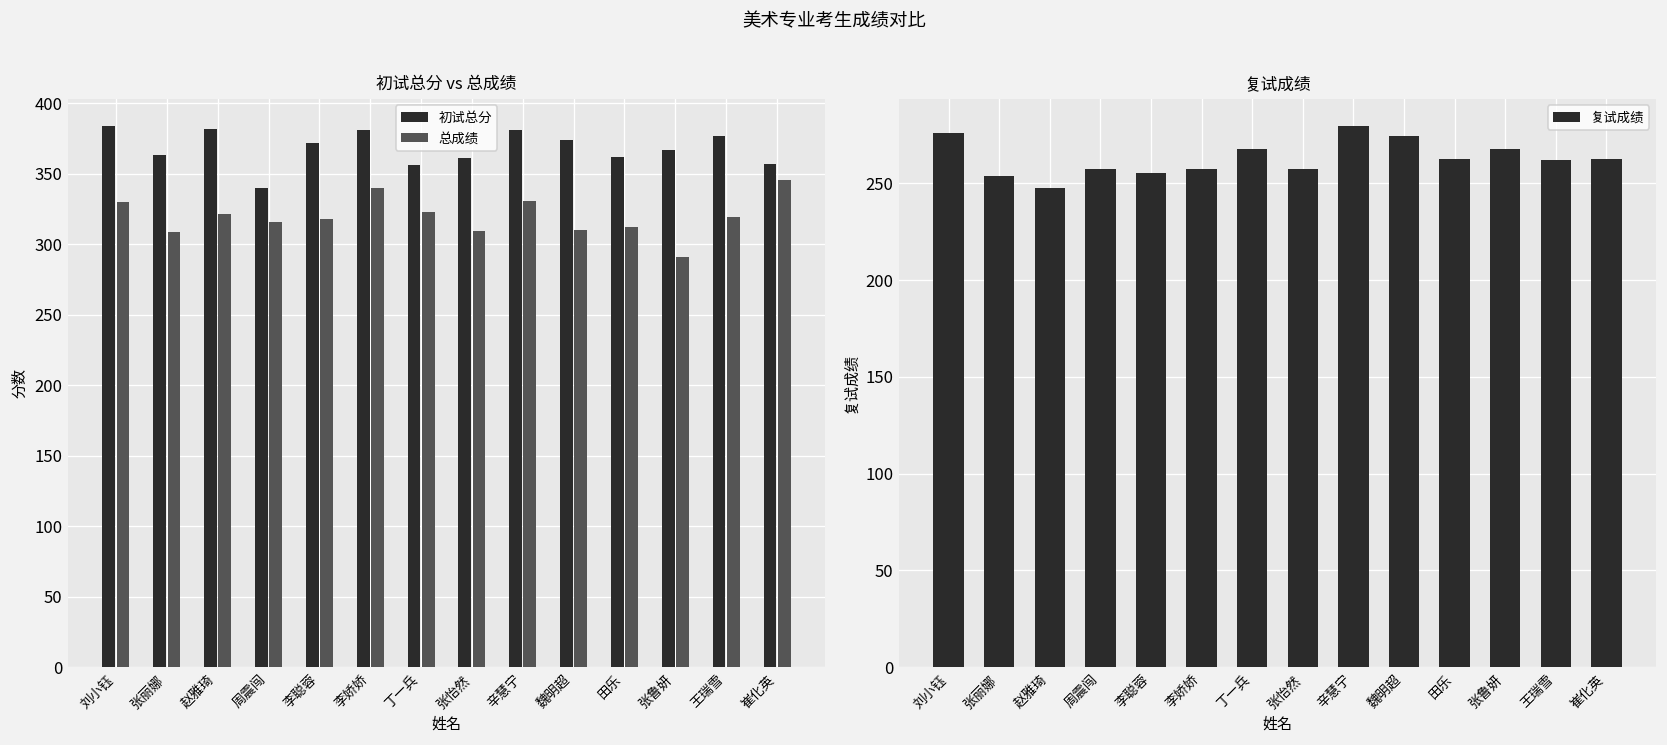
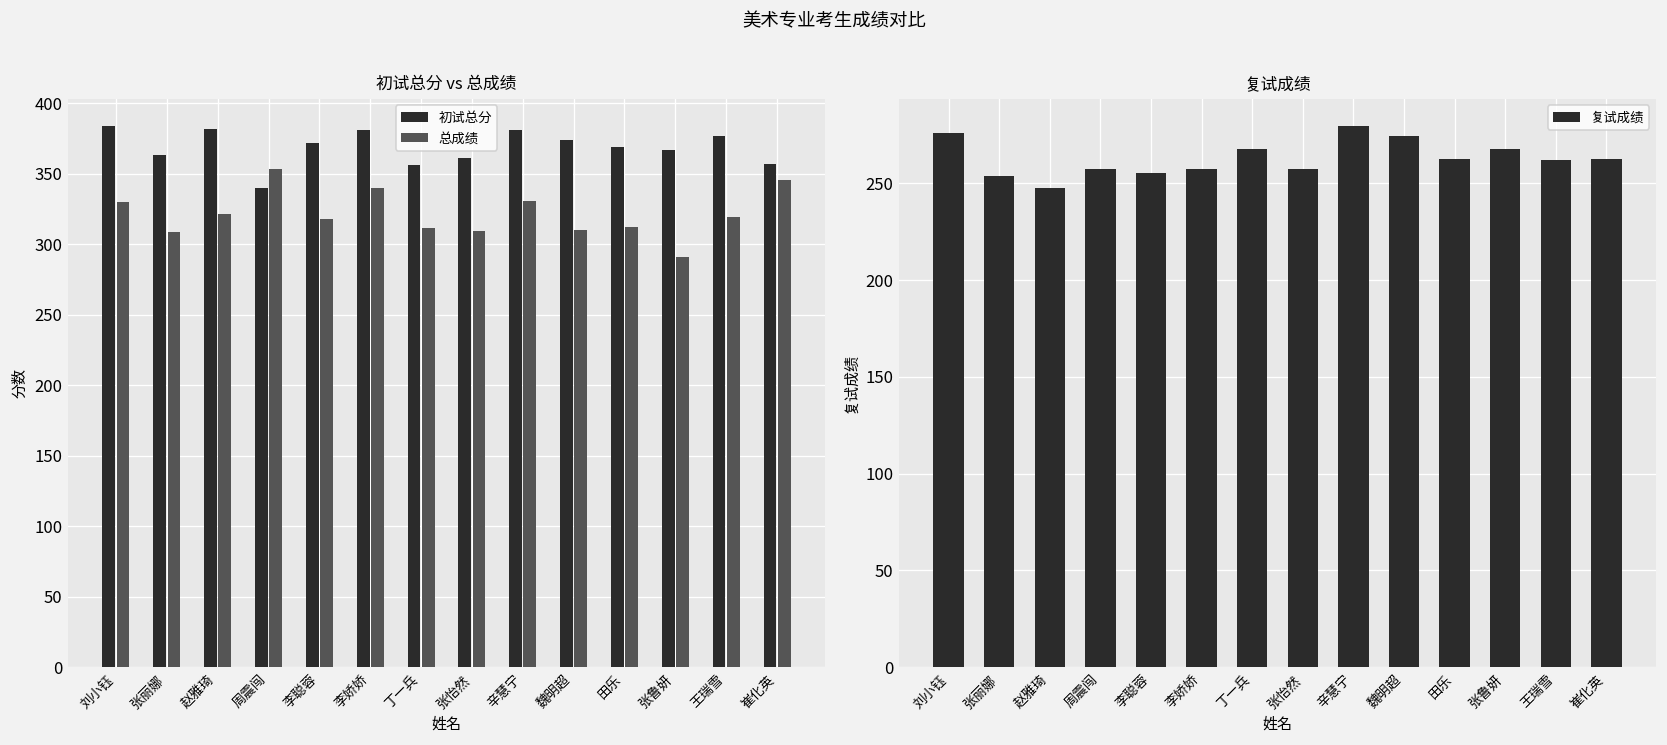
初试总分 vs 总成绩, 总成绩, 周震闯: 316 -> 354
初试总分 vs 总成绩, 总成绩, 丁一兵: 323 -> 312
初试总分 vs 总成绩, 初试总分, 田乐: 362 -> 369
